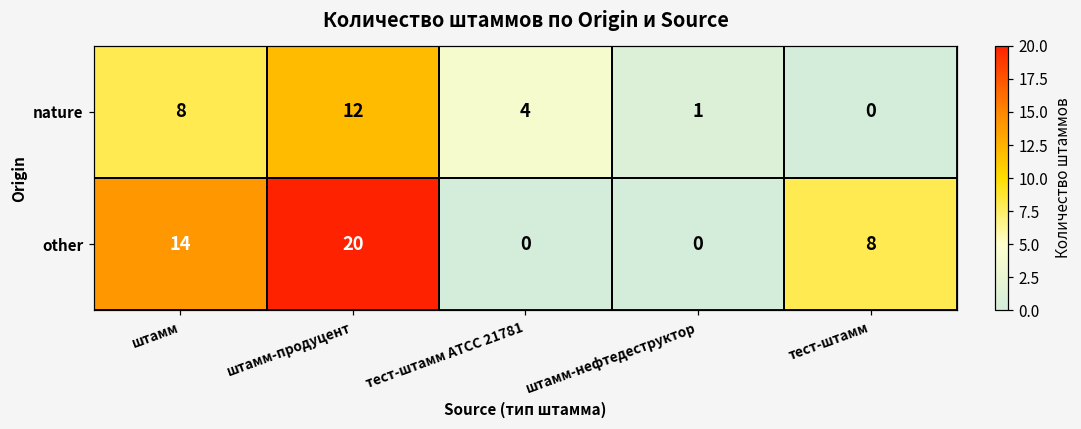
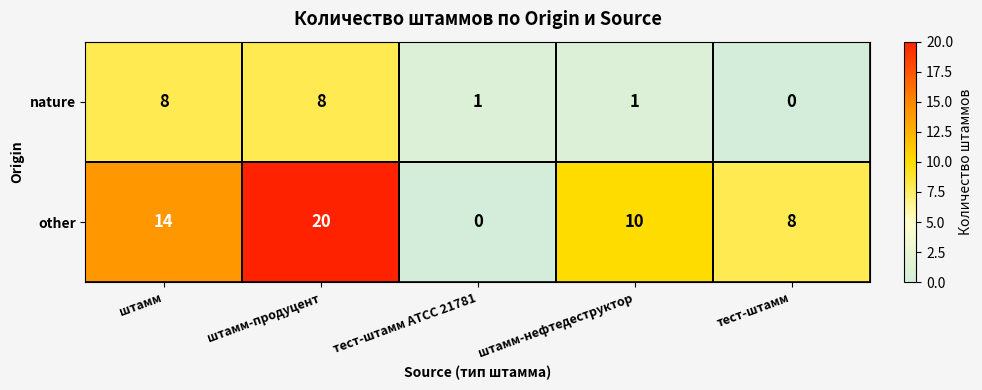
nature, штамм-продуцент: 12 -> 8
nature, тест-штамм ATCC 21781: 4 -> 1
other, штамм-нефтедеструктор: 0 -> 10
